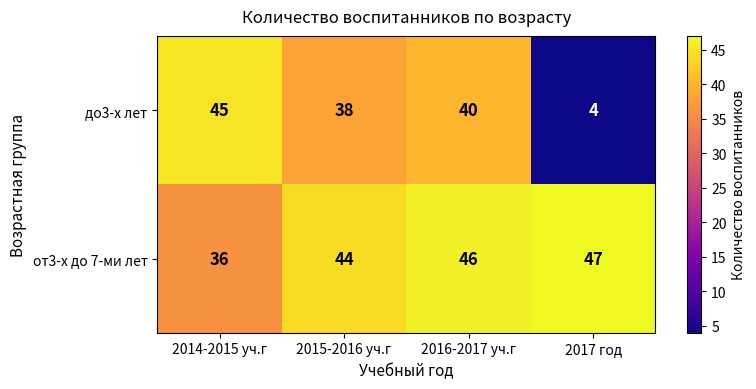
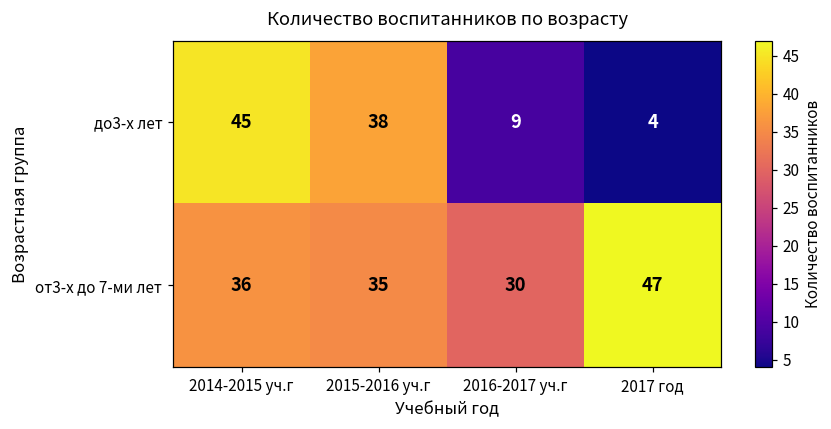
до3-х лет, 2016-2017 уч.г: 40 -> 9
от3-х до 7-ми лет, 2015-2016 уч.г: 44 -> 35
от3-х до 7-ми лет, 2016-2017 уч.г: 46 -> 30
